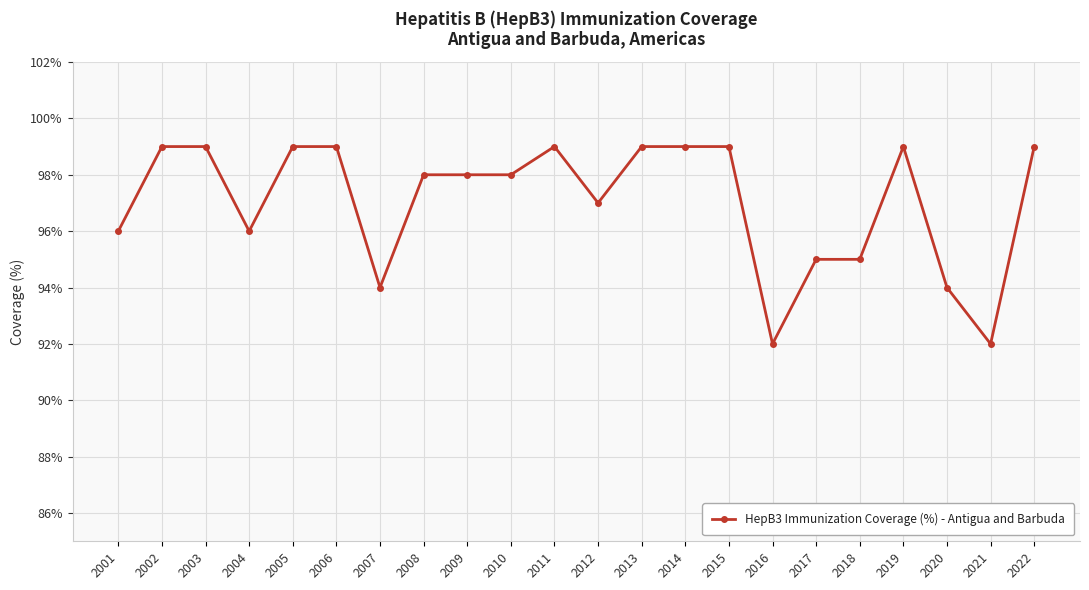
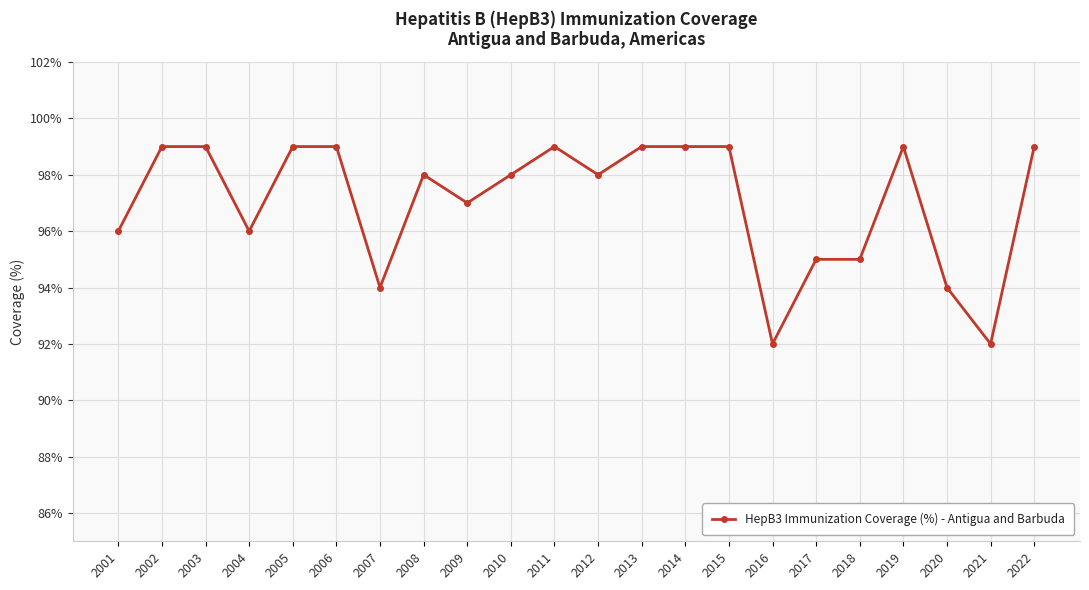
2009: 98% -> 97%
2012: 97% -> 98%
